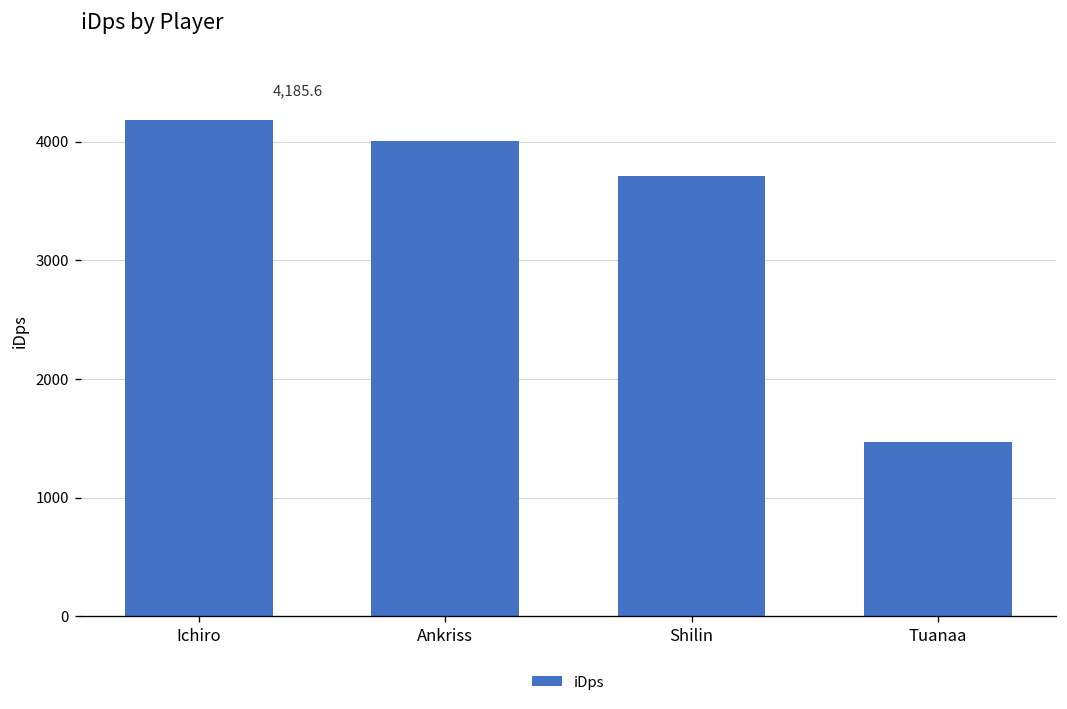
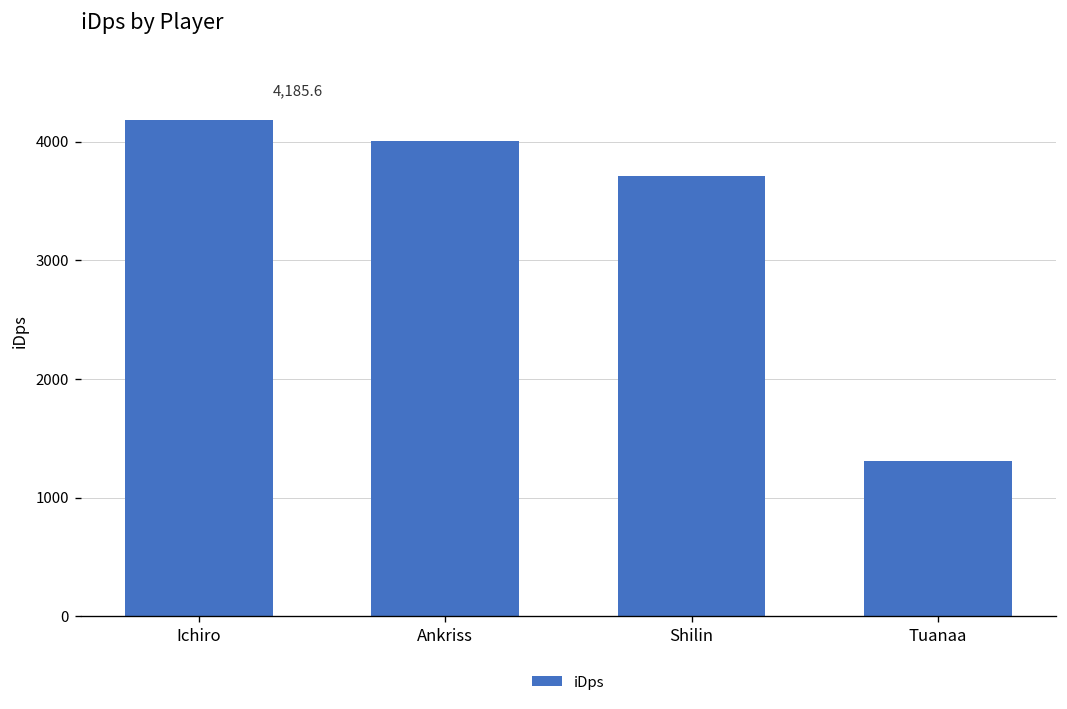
Tuanaa: 1500 -> 1300
